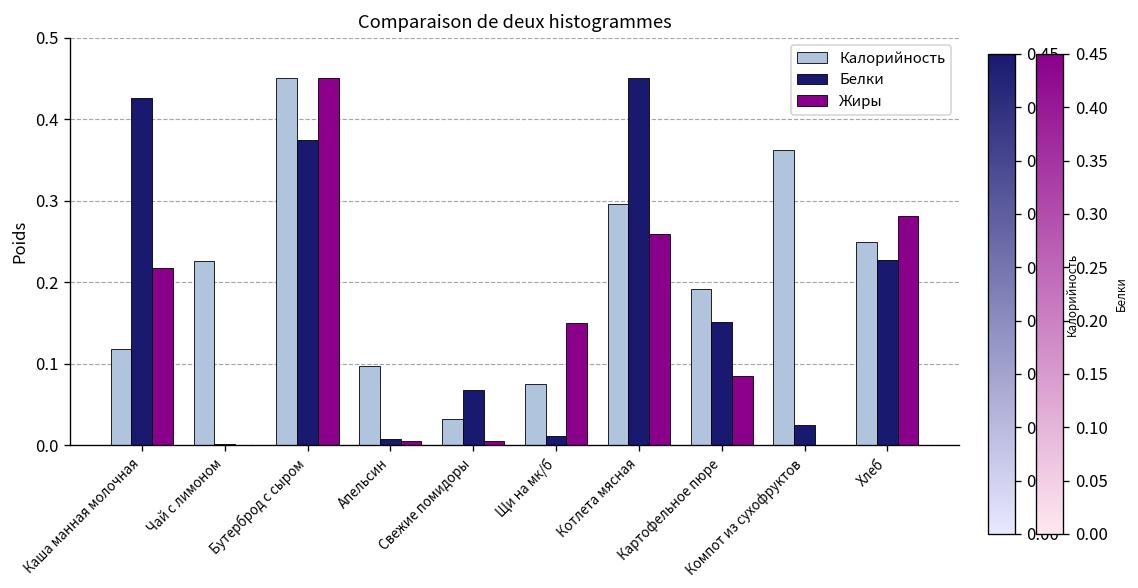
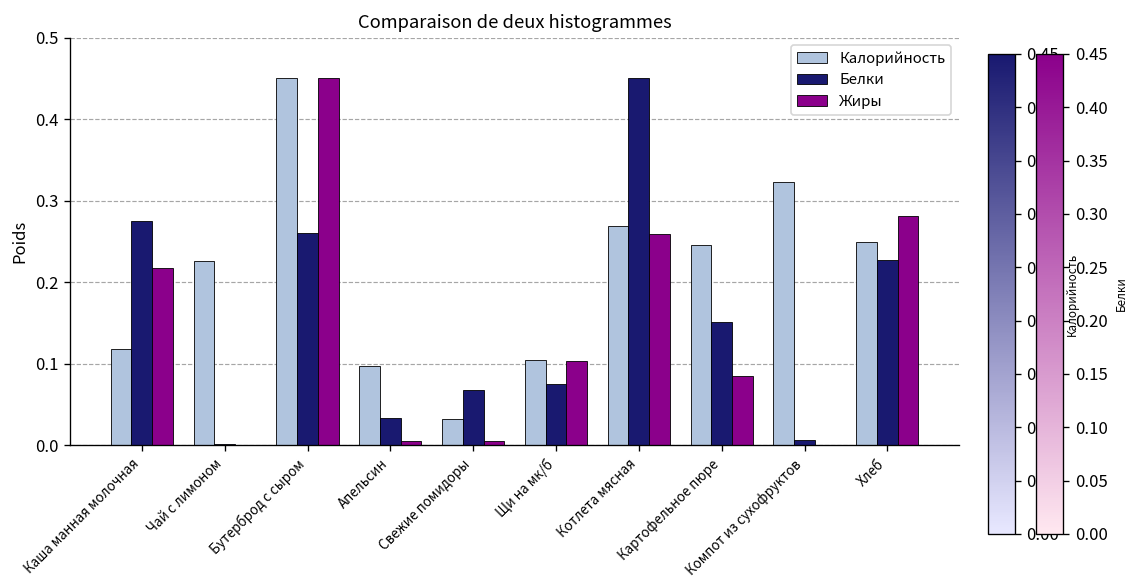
Белки, Каша манная молочная: 0.43 -> 0.28
Белки, Бутерброд с сыром: 0.37 -> 0.26
Белки, Апельсин: 0.01 -> 0.03
Калорийность, Щи на мк/б: 0.08 -> 0.10
Белки, Щи на мк/б: 0.01 -> 0.08
Жиры, Щи на мк/б: 0.15 -> 0.10
Калорийность, Котлета мясная: 0.30 -> 0.27
Калорийность, Картофельное пюре: 0.19 -> 0.25
Калорийность, Компот из сухофруктов: 0.36 -> 0.32
Белки, Компот из сухофруктов: 0.02 -> 0.01
